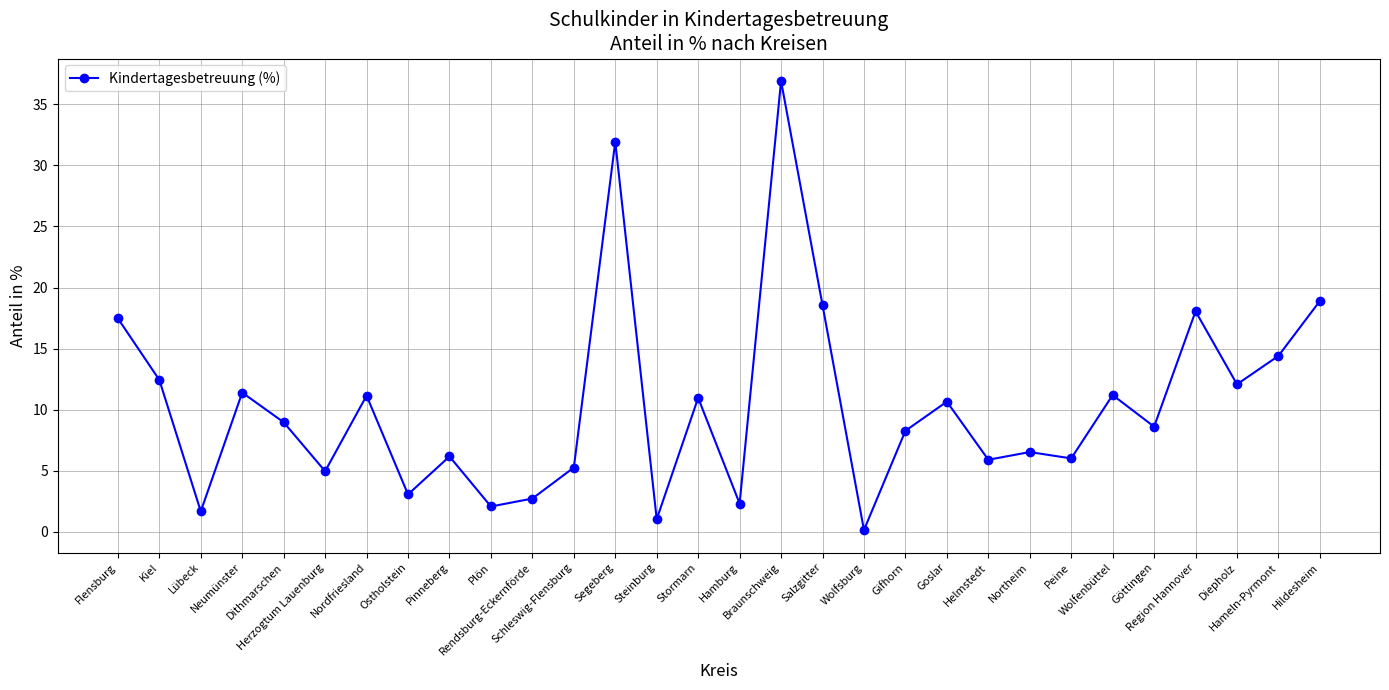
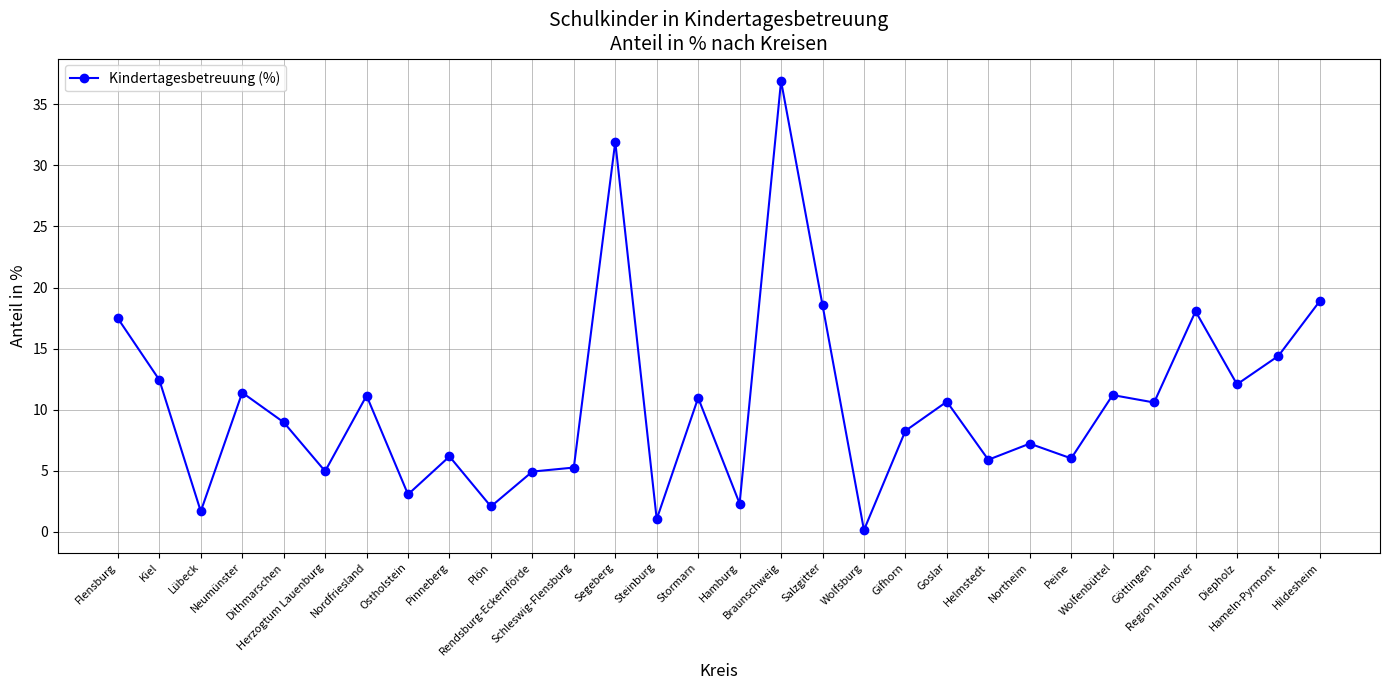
Rendsburg-Eckernförde: 2.7 -> 4.9
Northeim: 6.5 -> 7.2
Göttingen: 8.6 -> 10.6
